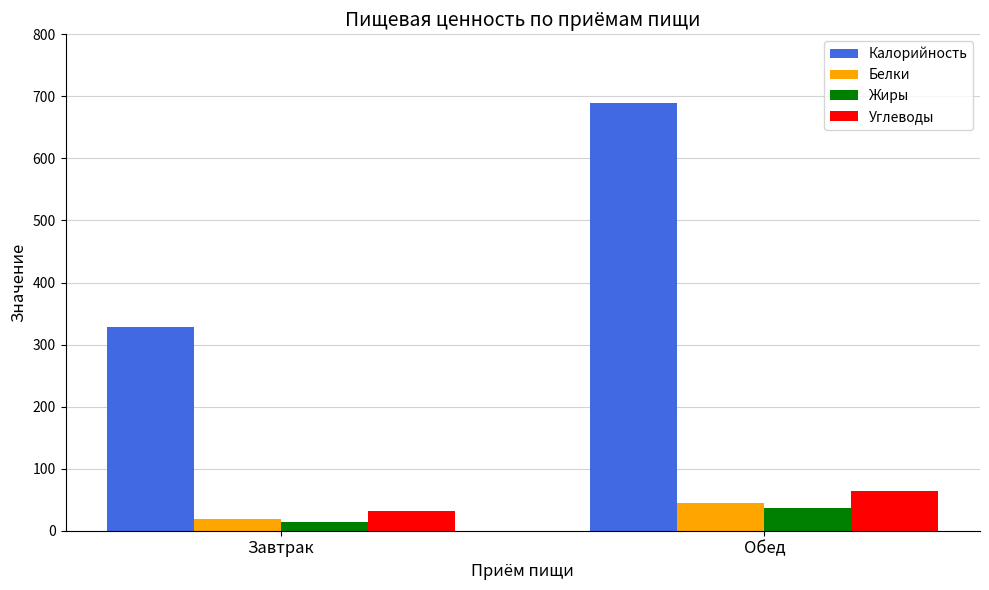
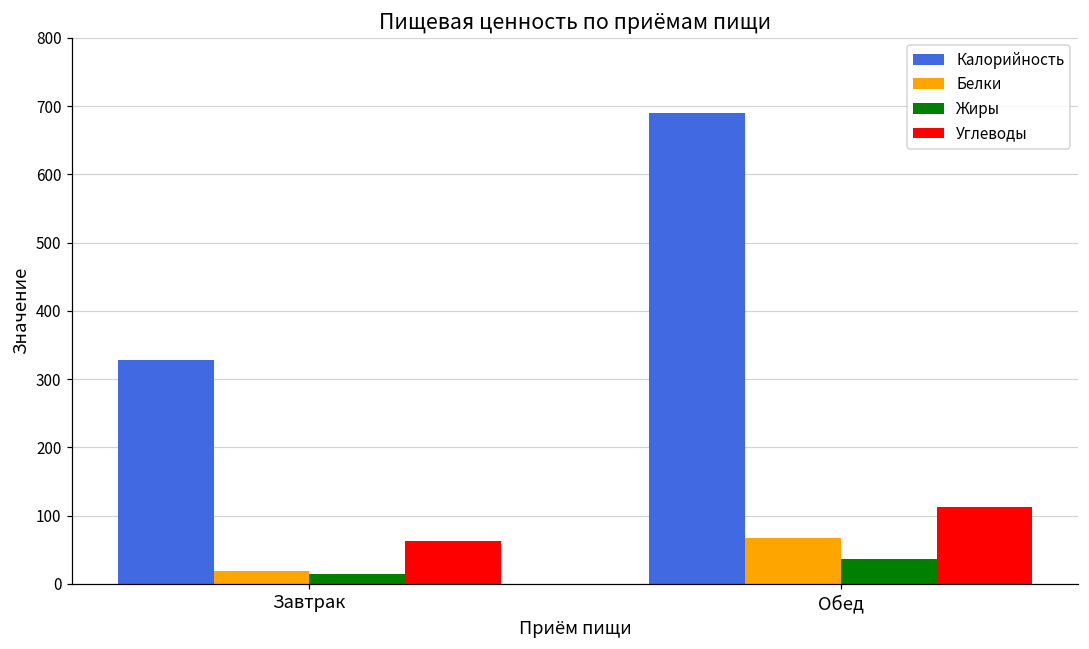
Углеводы, Завтрак: 30 -> 60
Белки, Обед: 40 -> 70
Углеводы, Обед: 60 -> 110
